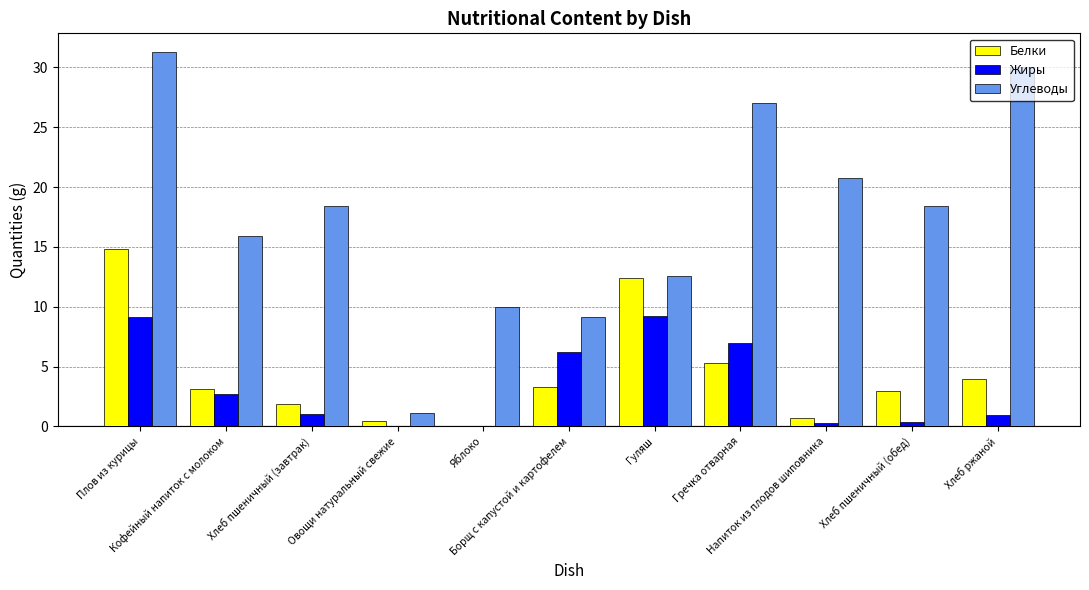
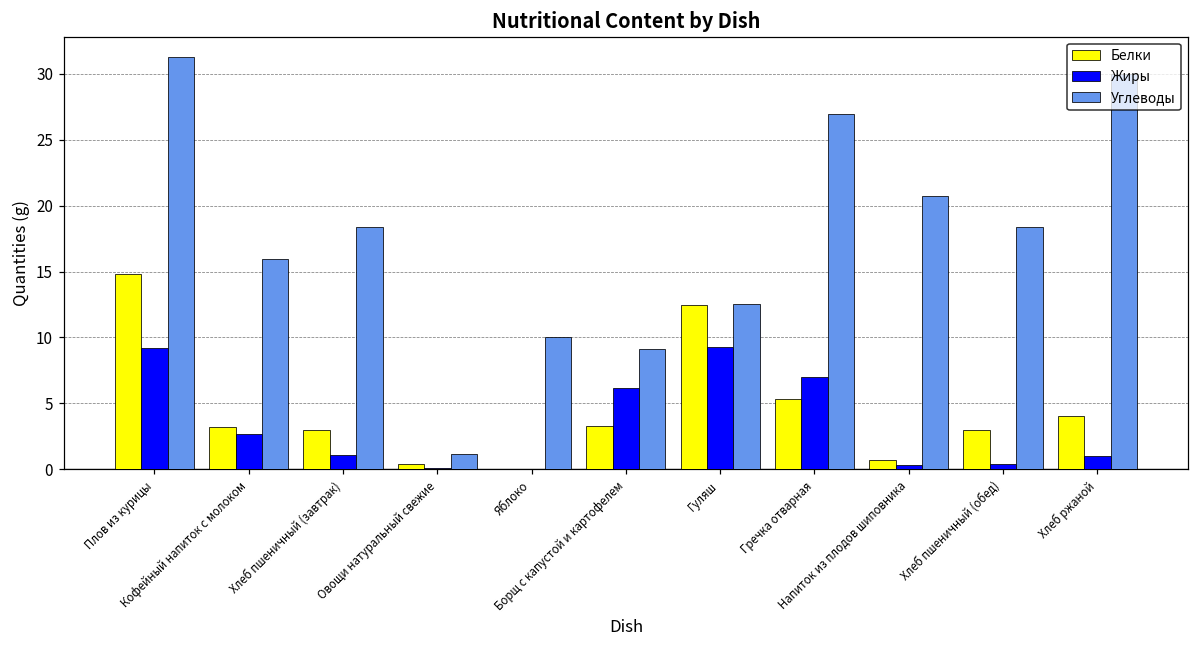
Белки, Хлеб пшеничный (завтрак): 1.9 -> 3.0
